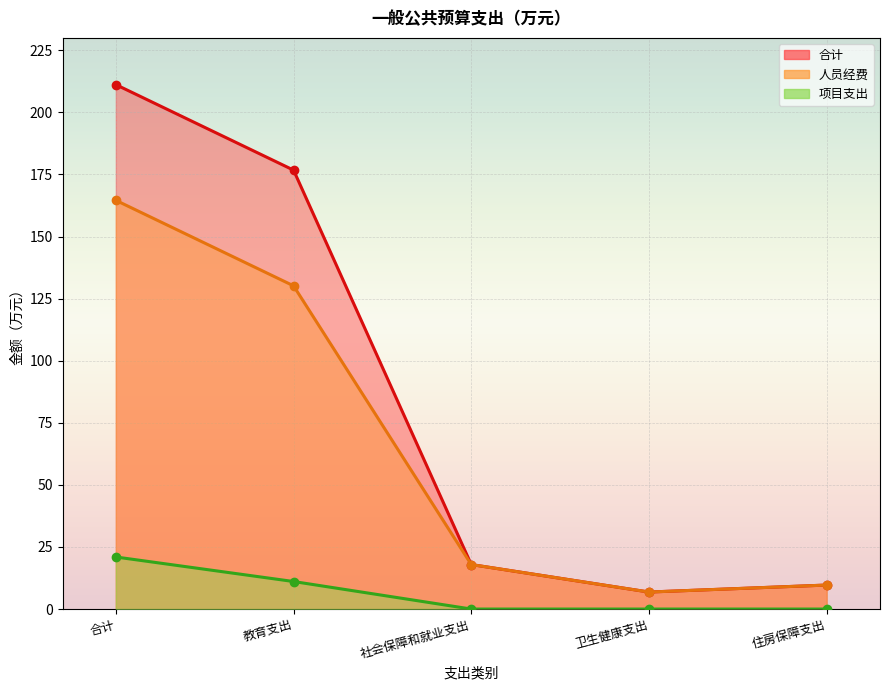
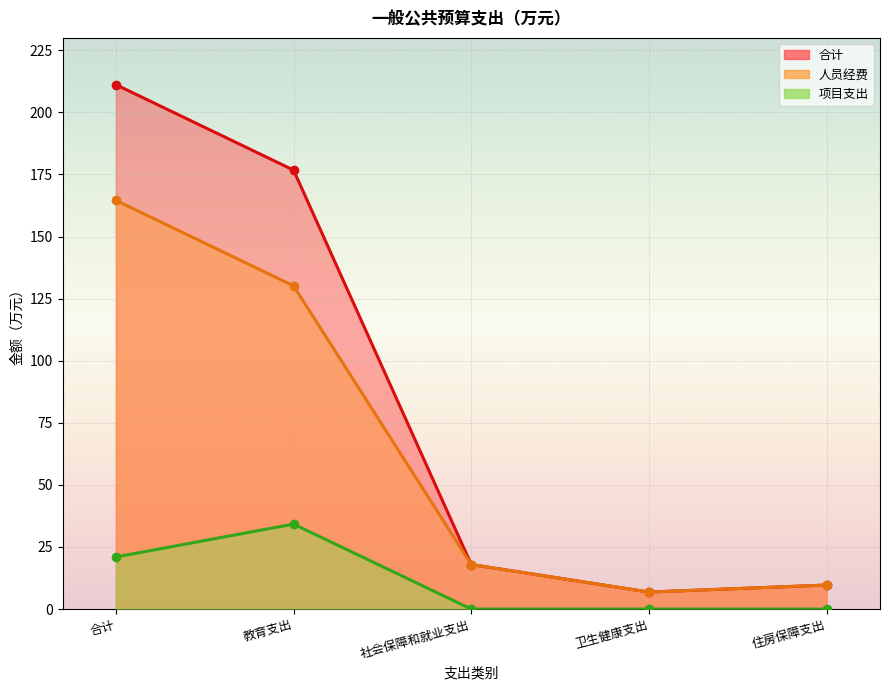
项目支出, 教育支出: 11 -> 34
